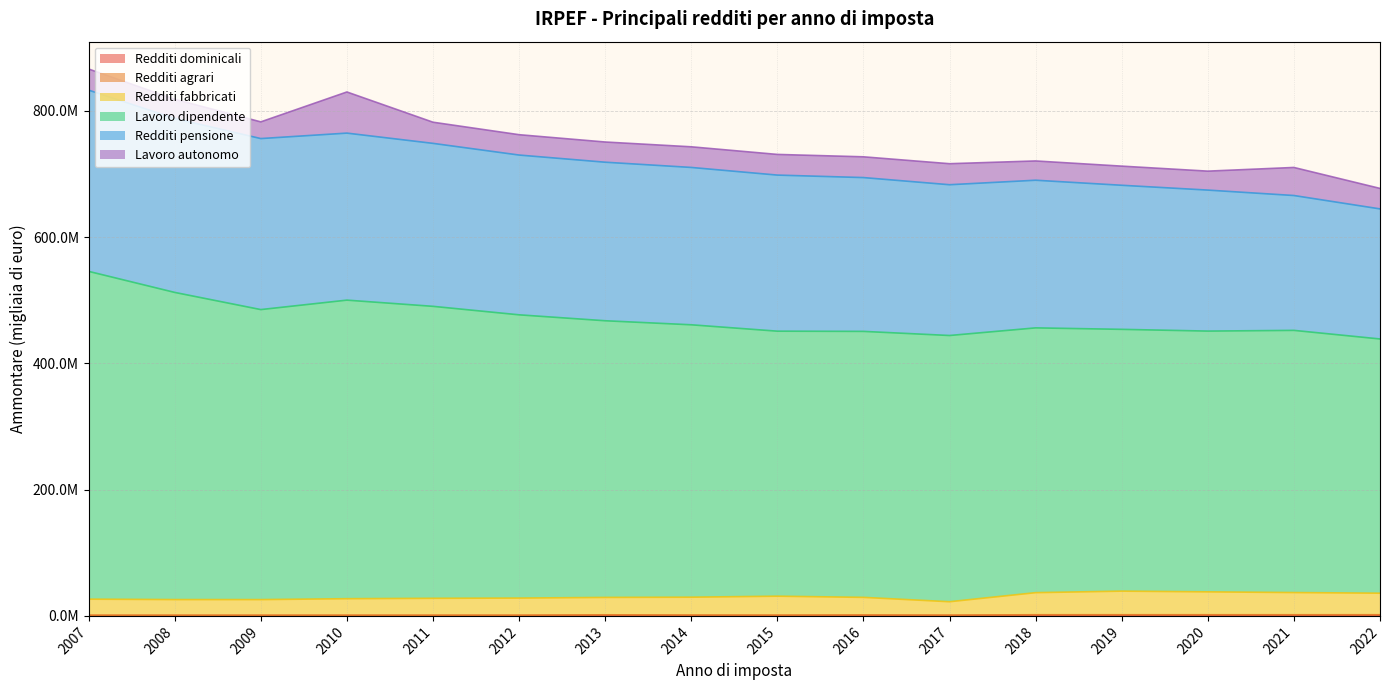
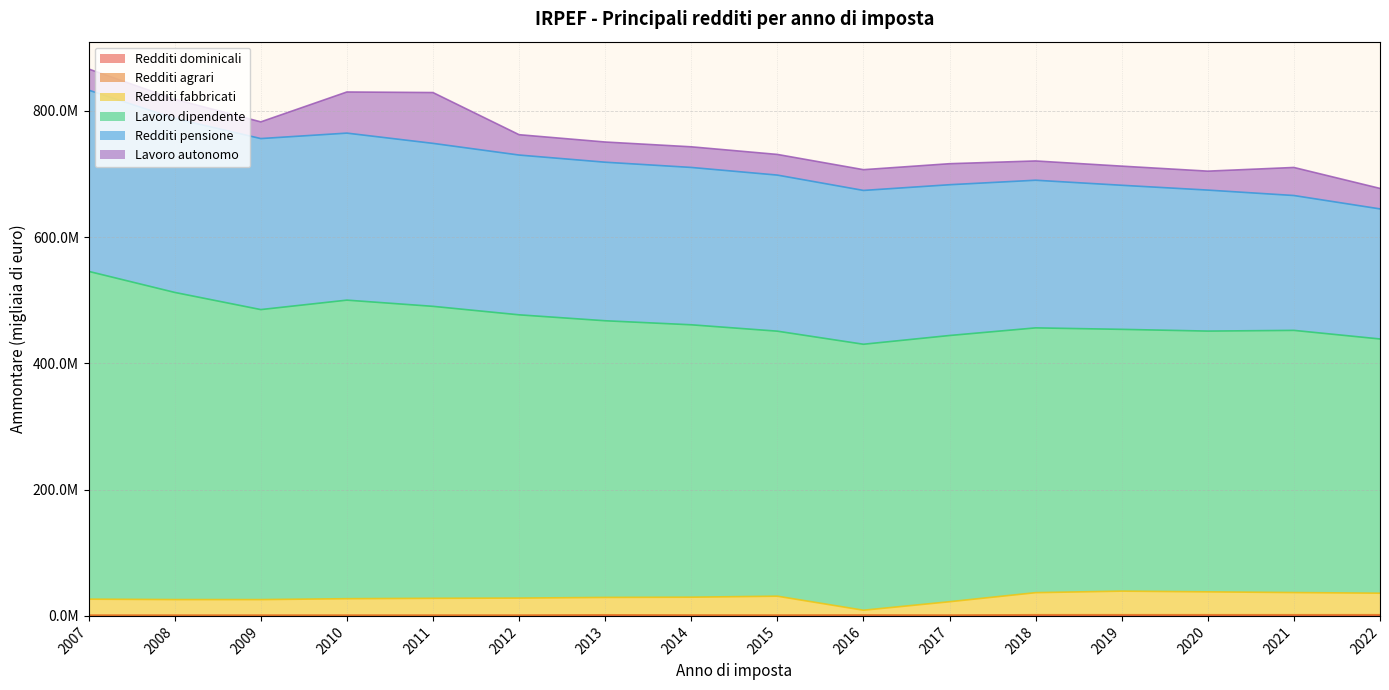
Lavoro autonomo, 2011: 30000000 -> 80000000
Redditi fabbricati, 2016: 30000000 -> 10000000
